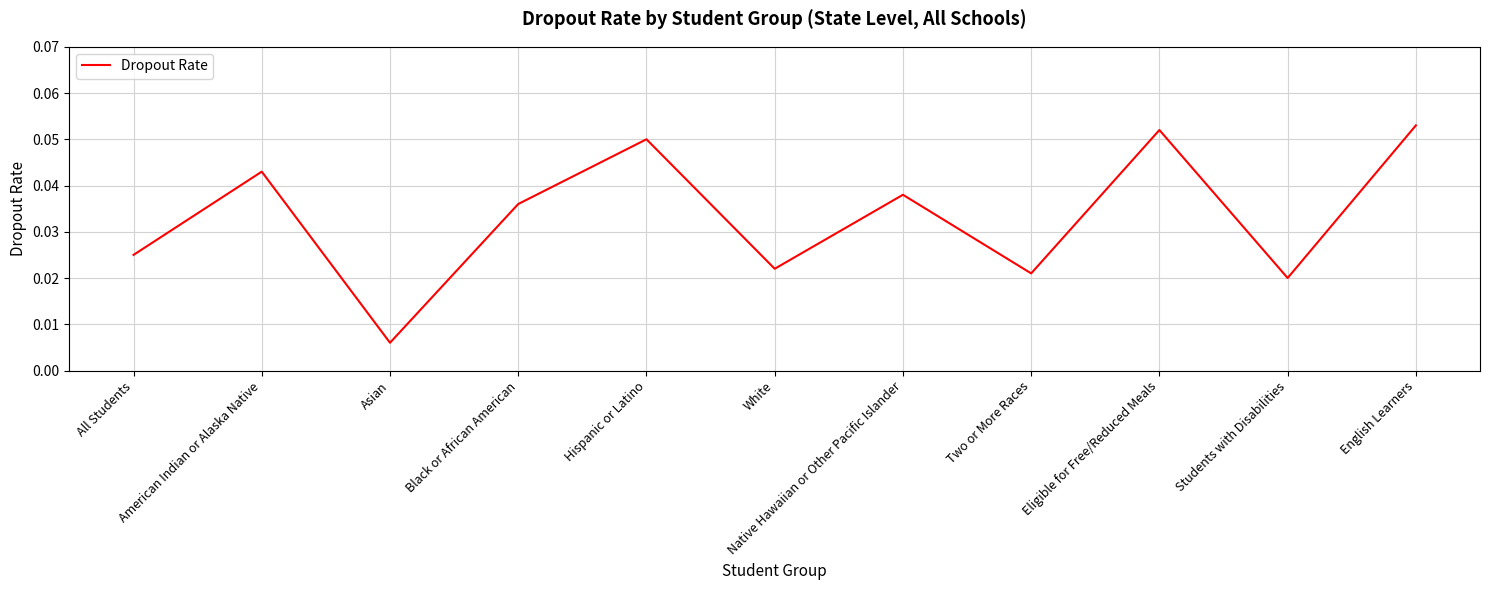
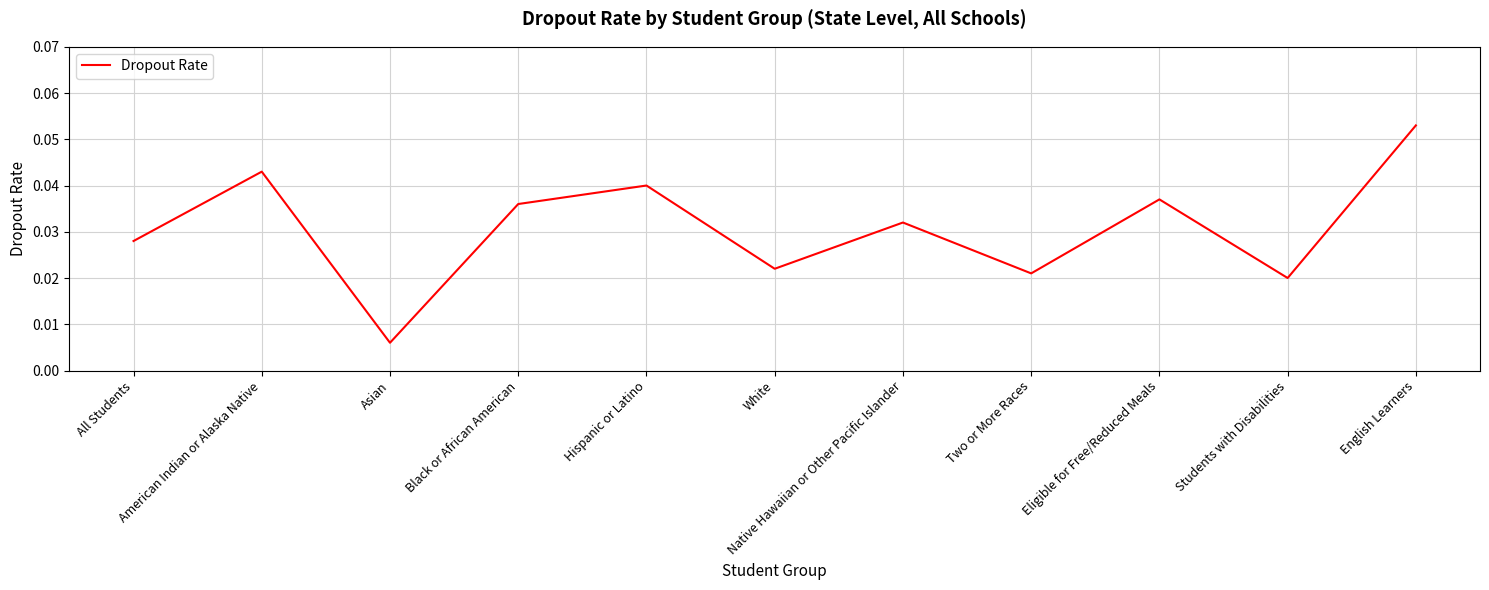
All Students: 0.025 -> 0.028
Hispanic or Latino: 0.05 -> 0.04
Native Hawaiian or Other Pacific Islander: 0.038 -> 0.032
Eligible for Free/Reduced Meals: 0.052 -> 0.037
